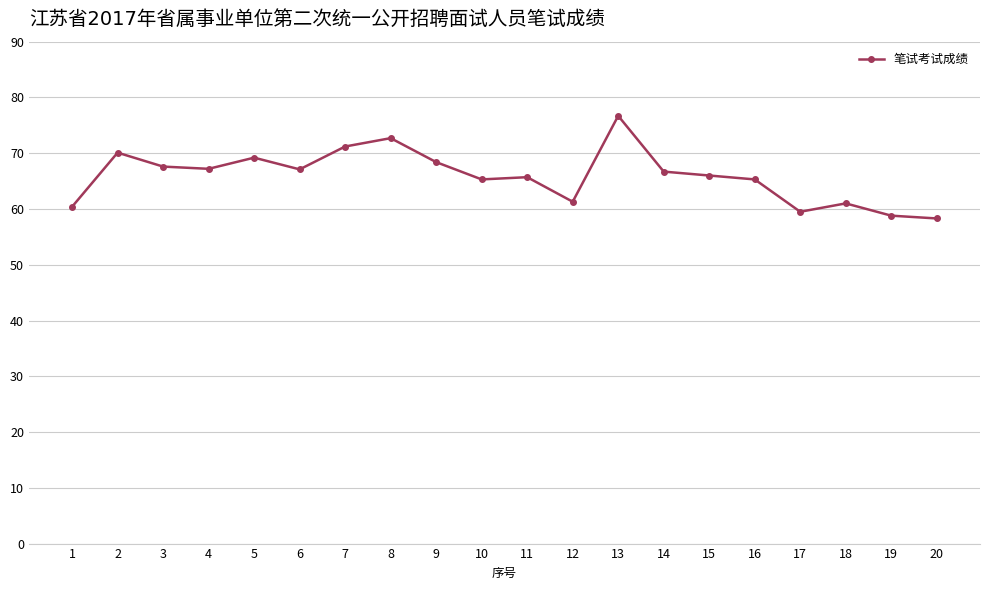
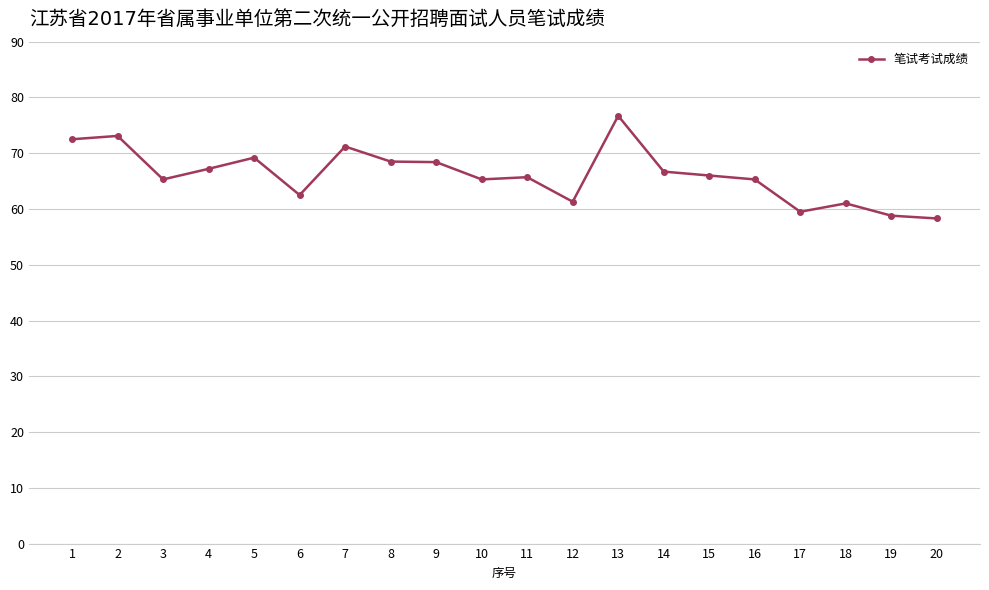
1: 60 -> 73
2: 70 -> 73
3: 68 -> 65
6: 67 -> 63
8: 73 -> 69
